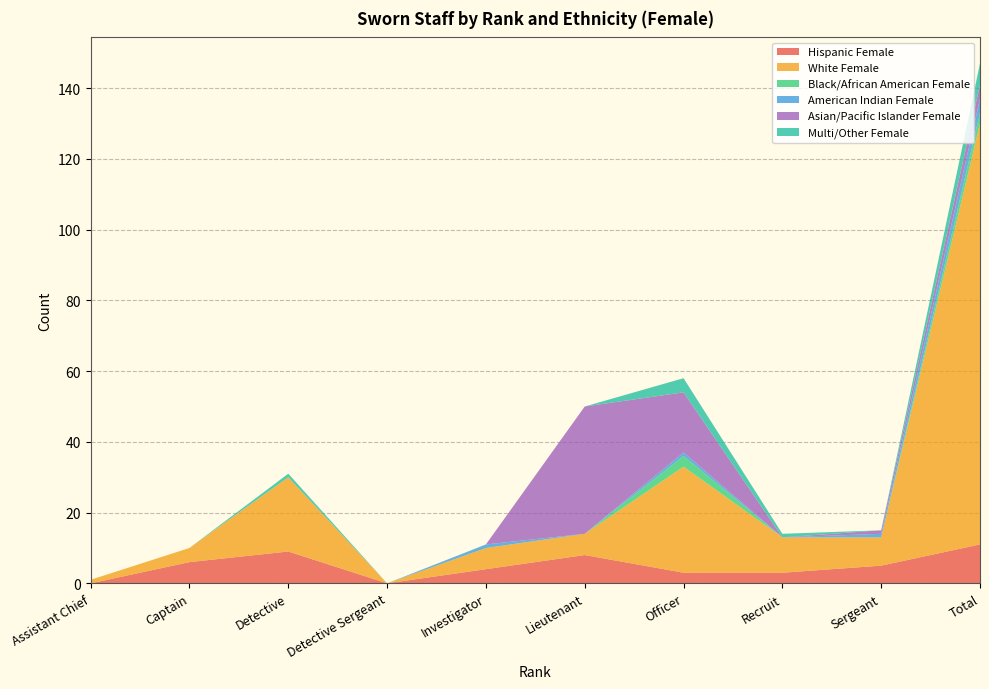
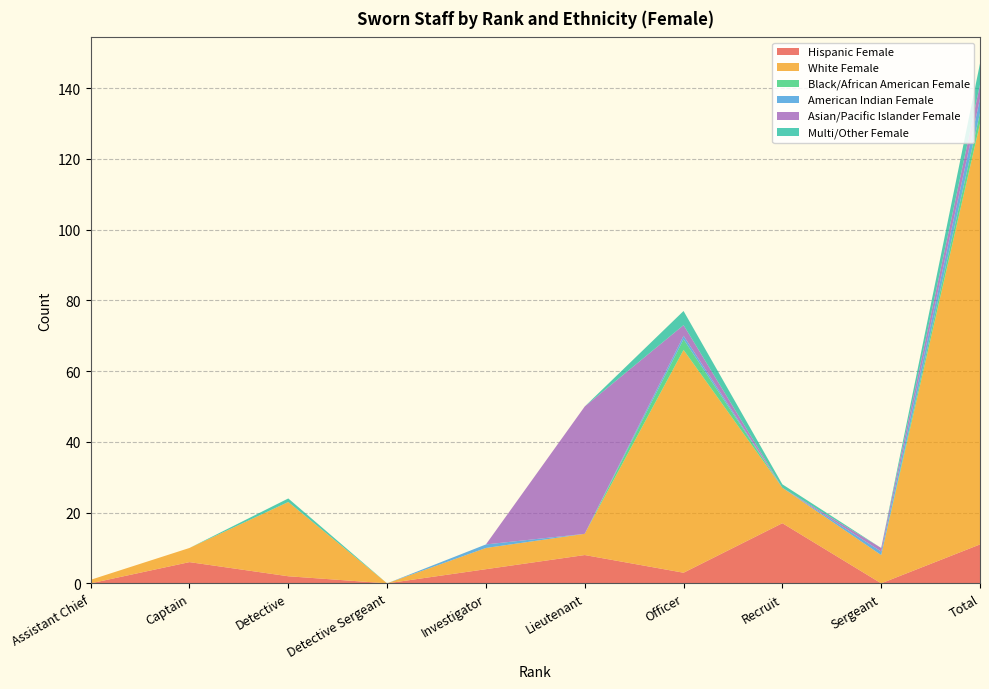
Hispanic Female, Detective: 9 -> 2
White Female, Officer: 30 -> 63
Asian/Pacific Islander Female, Officer: 17 -> 3
Hispanic Female, Recruit: 3 -> 17
Hispanic Female, Sergeant: 5 -> 0
